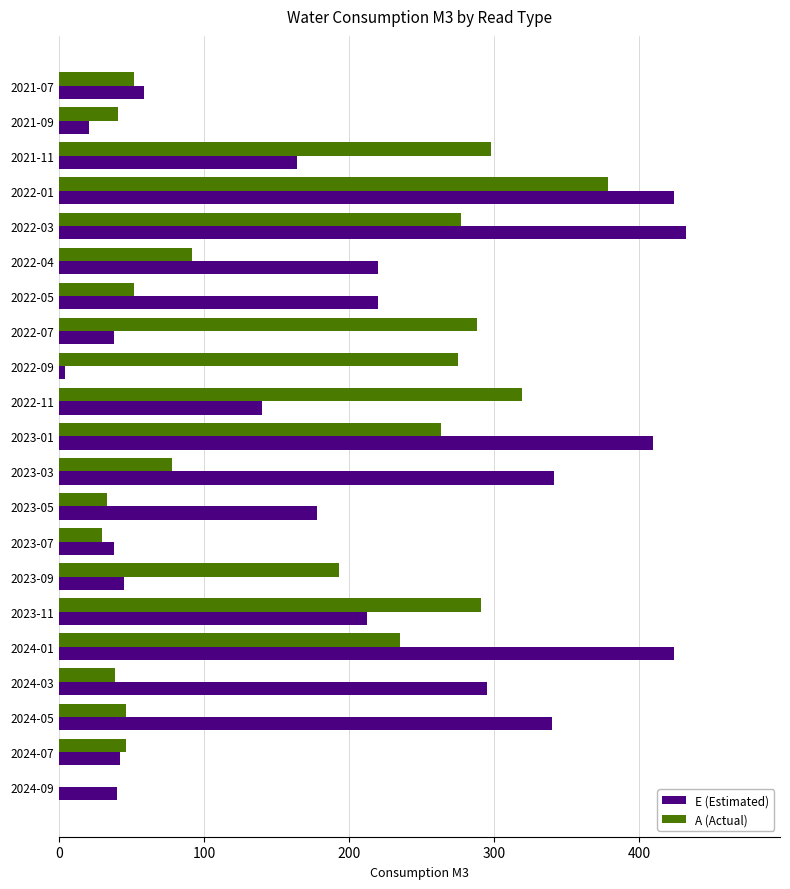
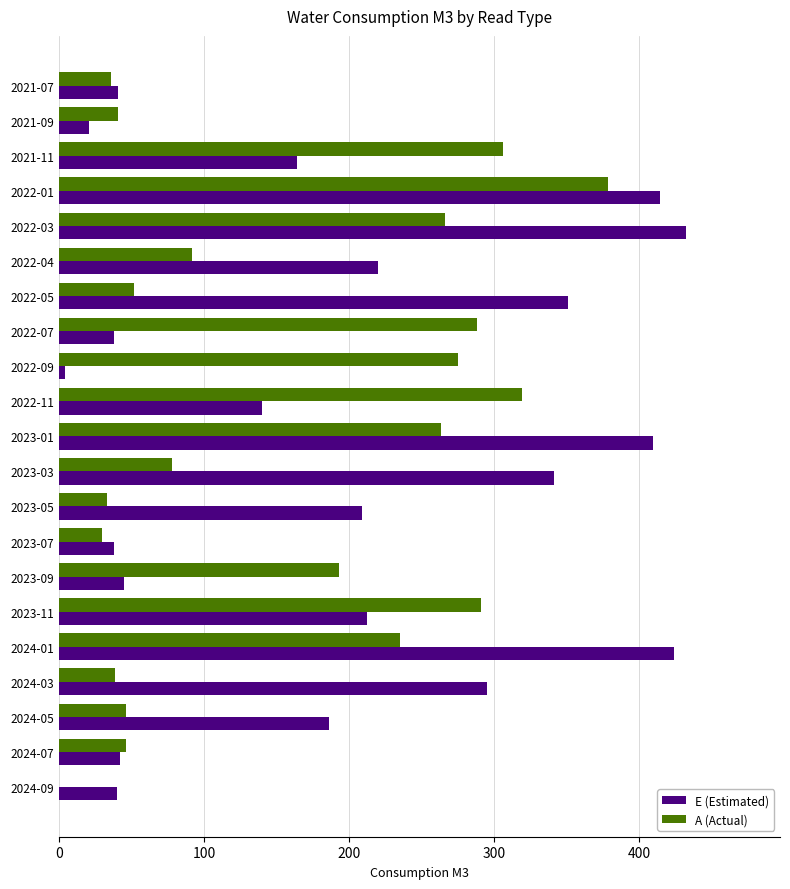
A (Actual), 2021-07: 52 -> 36
E (Estimated), 2021-07: 59 -> 41
A (Actual), 2021-11: 298 -> 306
E (Estimated), 2022-01: 424 -> 414
A (Actual), 2022-03: 277 -> 266
E (Estimated), 2022-05: 220 -> 351
E (Estimated), 2023-05: 178 -> 209
E (Estimated), 2024-05: 340 -> 186
